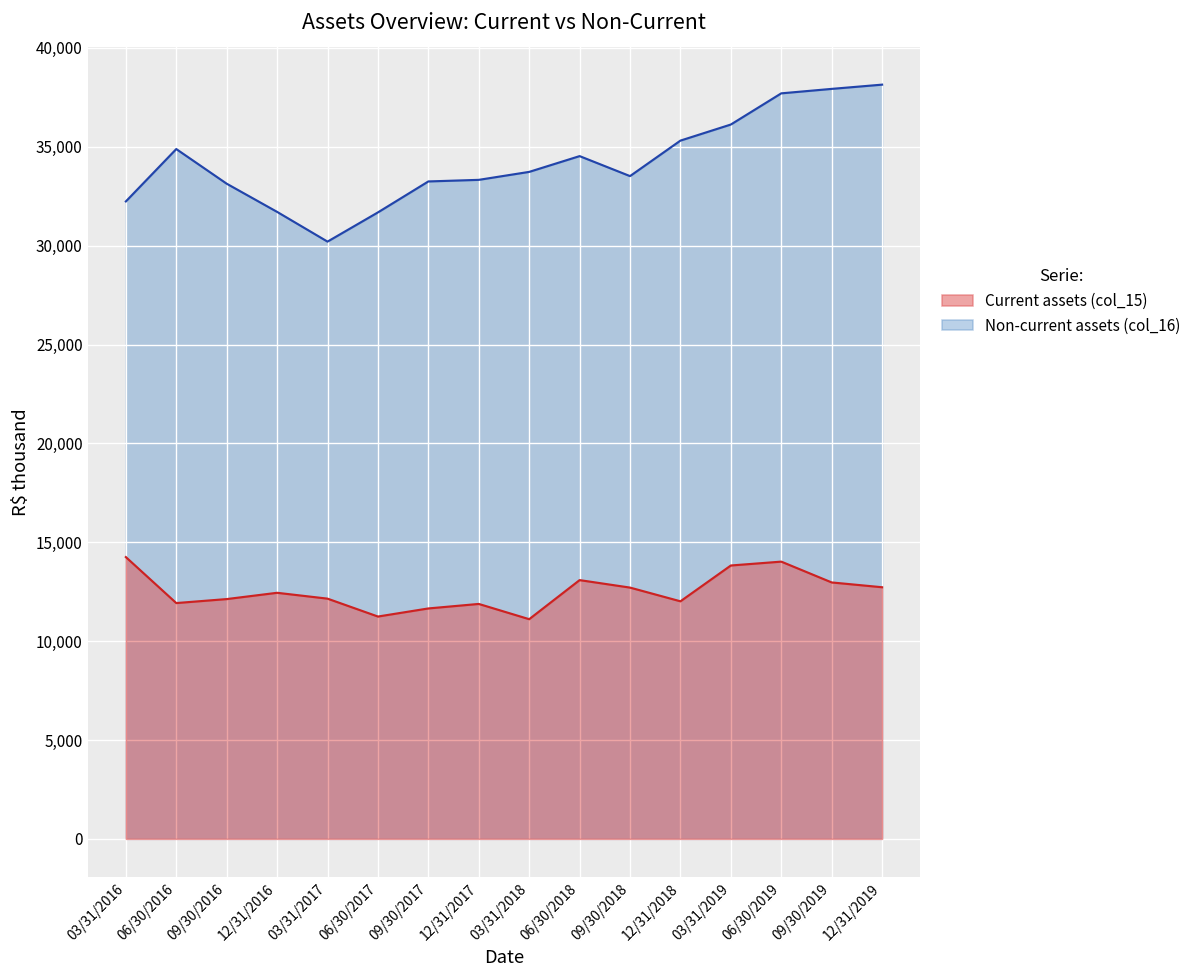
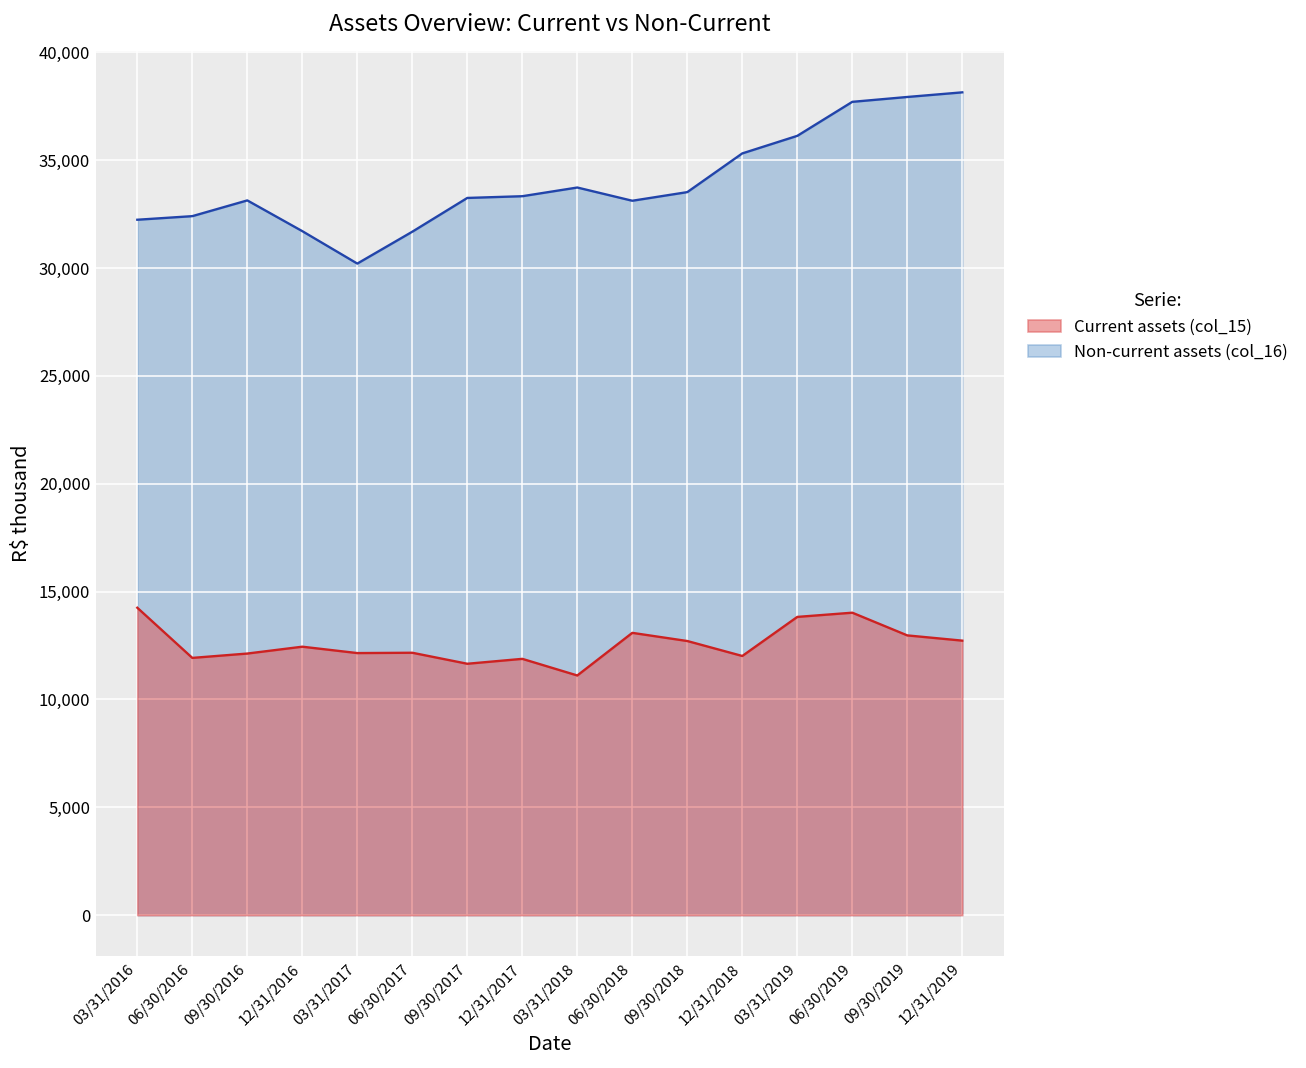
Non-current assets (col_16), 06/30/2016: 34,900 -> 32,400
Current assets (col_15), 06/30/2017: 11,200 -> 12,200
Non-current assets (col_16), 06/30/2018: 34,500 -> 33,100
